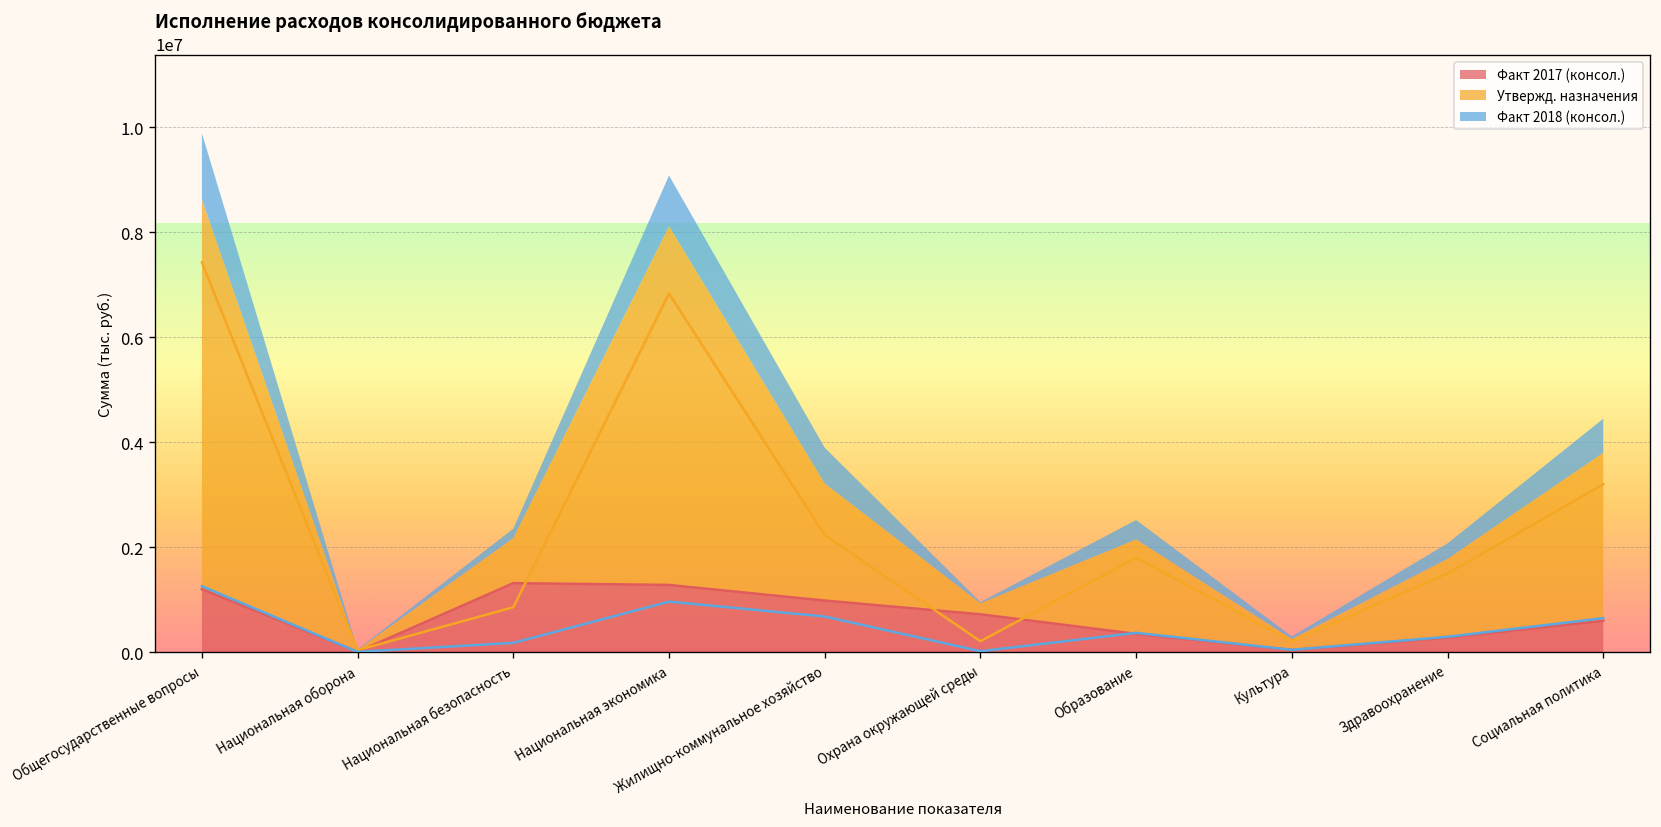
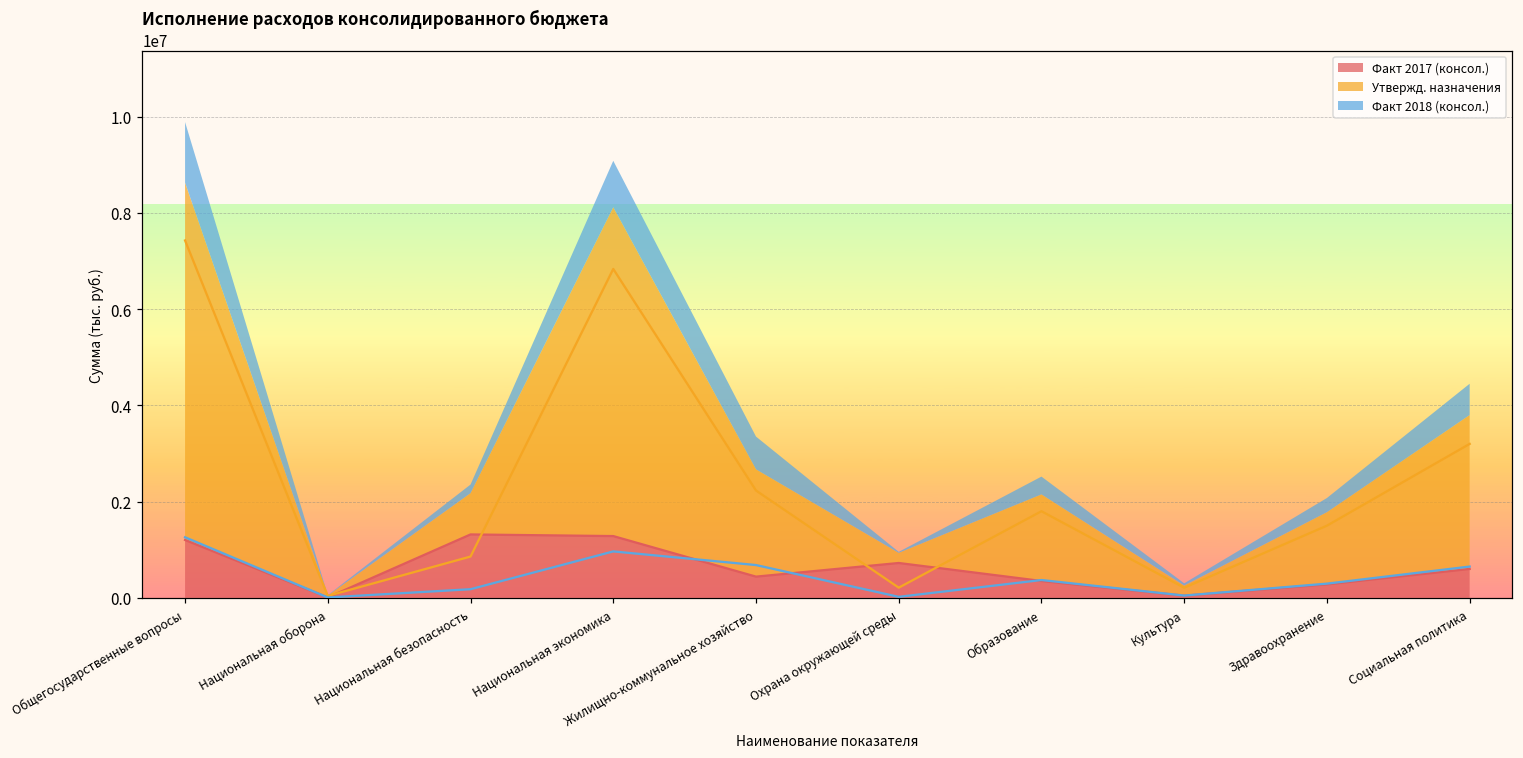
Факт 2017 (консол.), Жилищно-коммунальное хозяйство: 1000000 -> 400000
